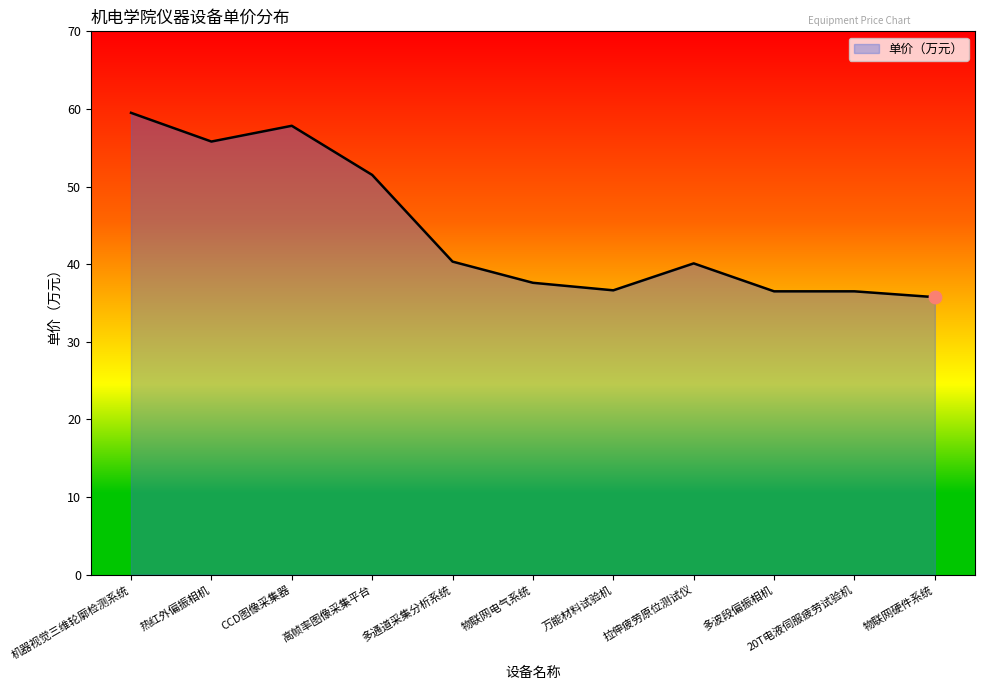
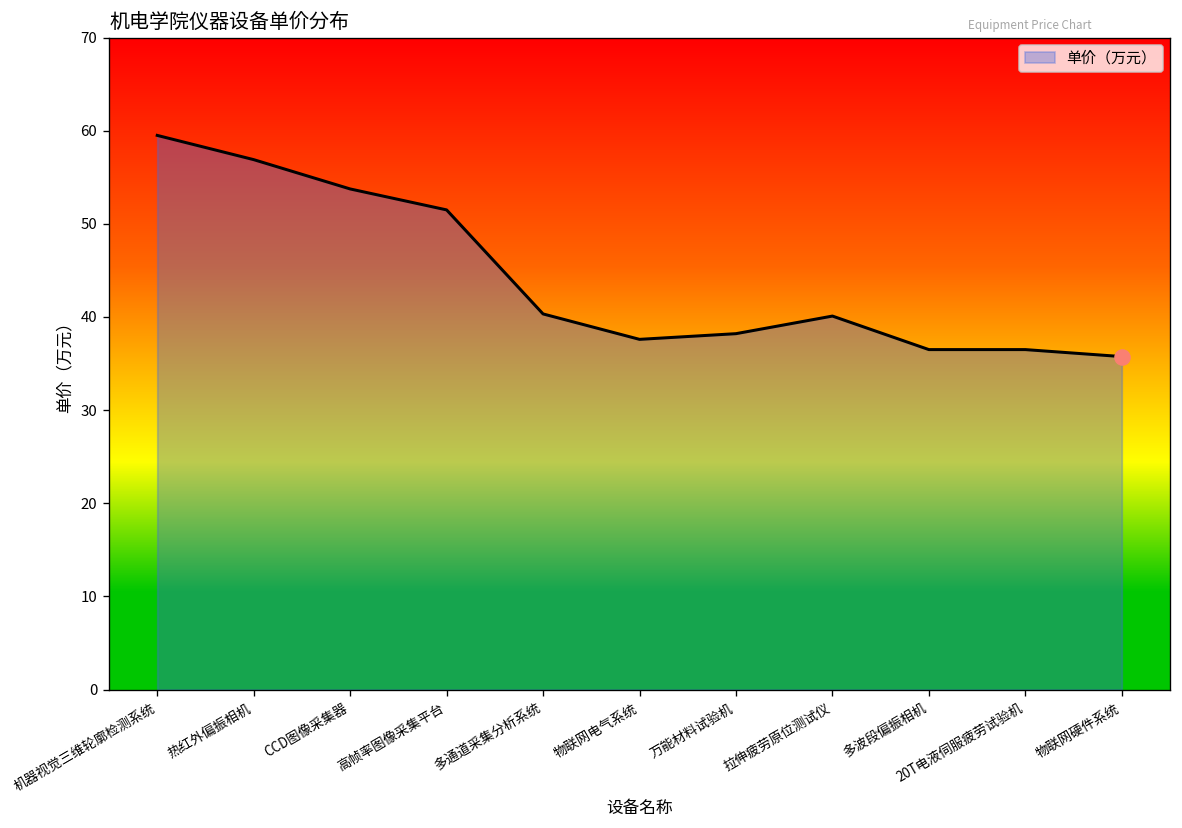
单价（万元）, 热红外偏振相机: 56 -> 57
单价（万元）, CCD图像采集器: 58 -> 54
单价（万元）, 万能材料试验机: 37 -> 38
